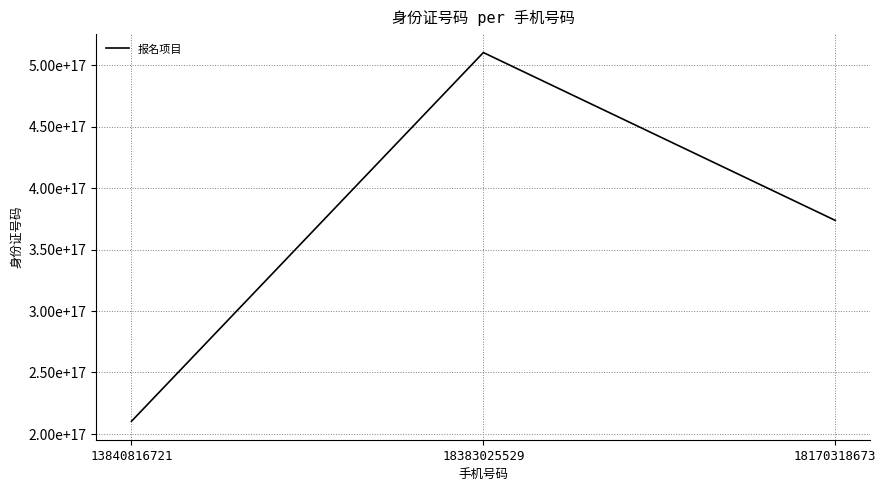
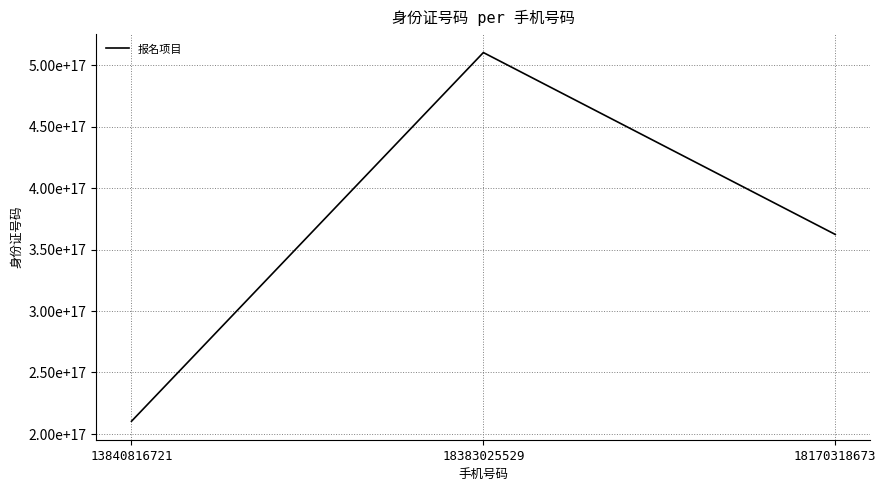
18170318673: 374000000000000000 -> 362000000000000000
